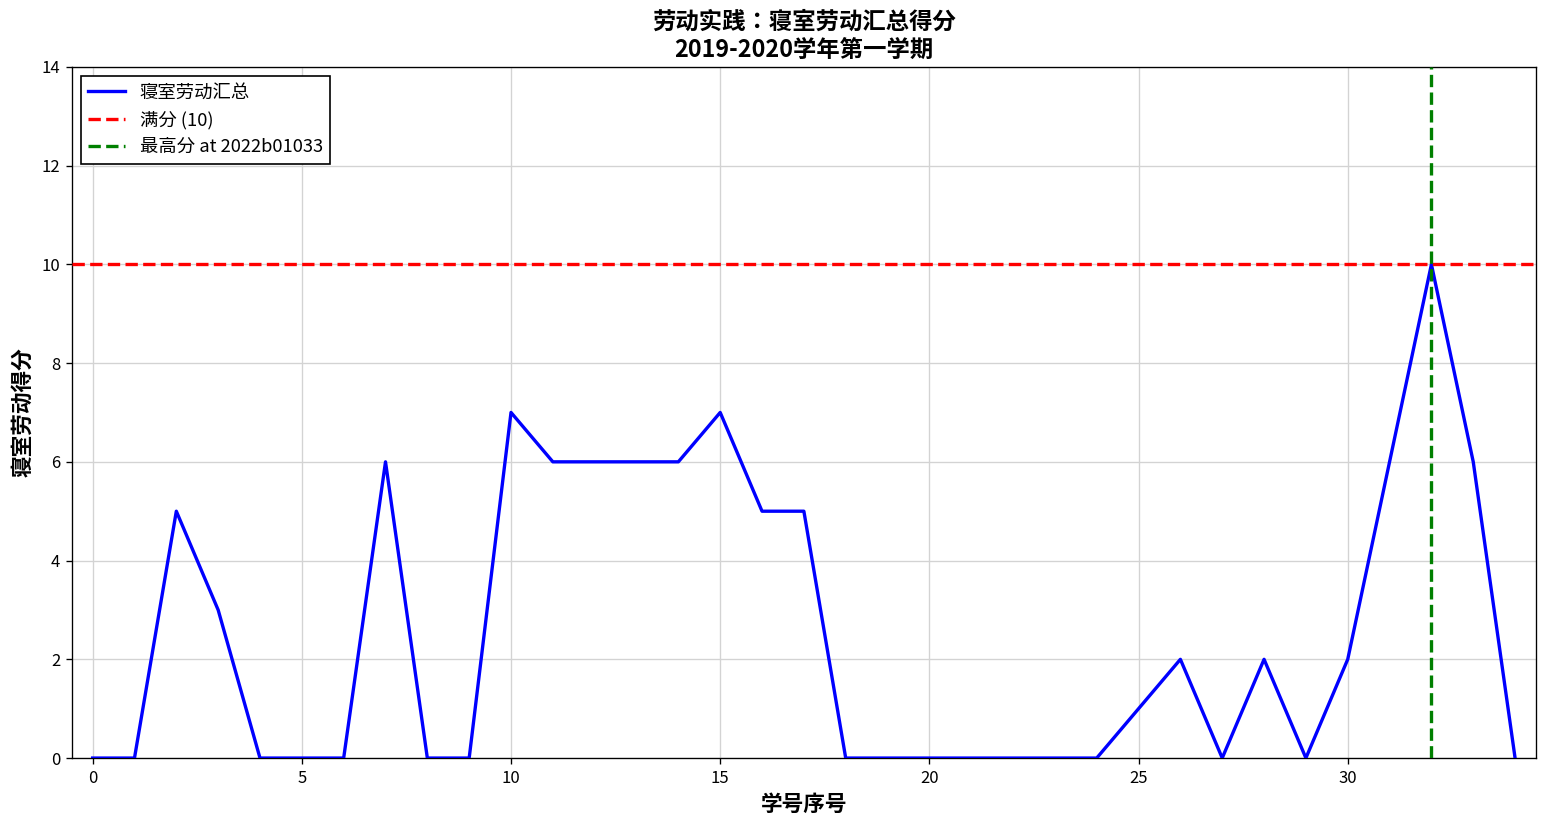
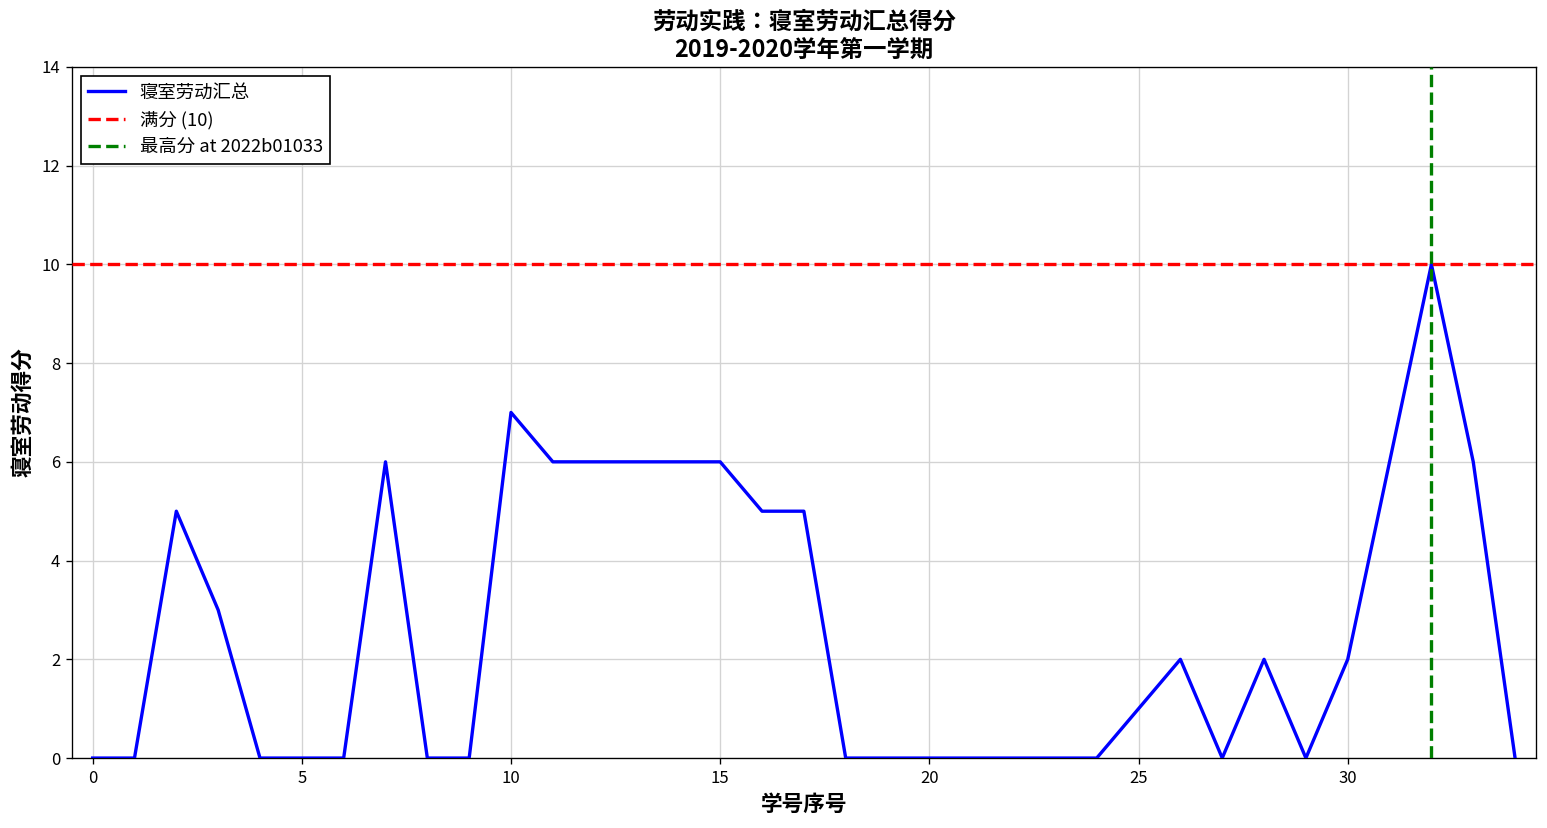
15: 7 -> 6
